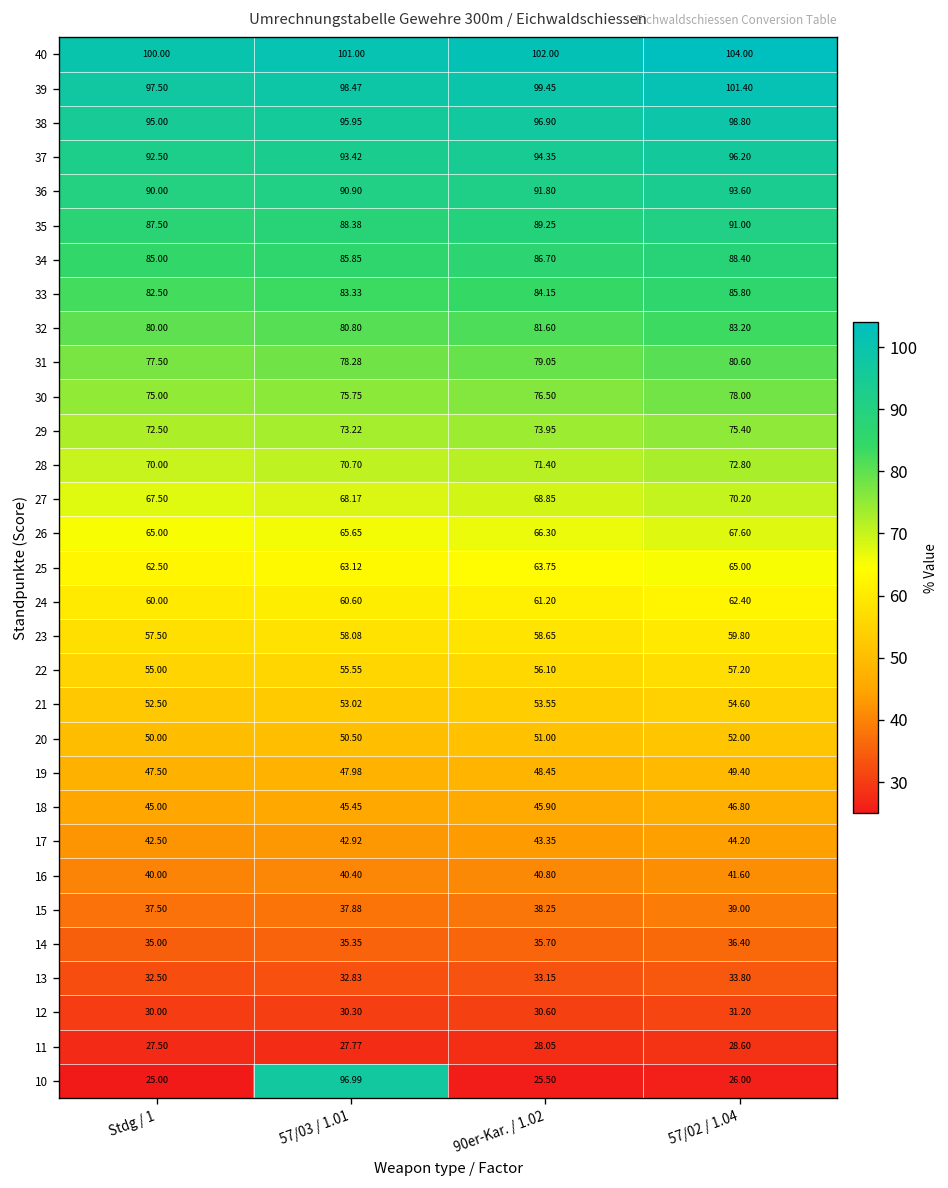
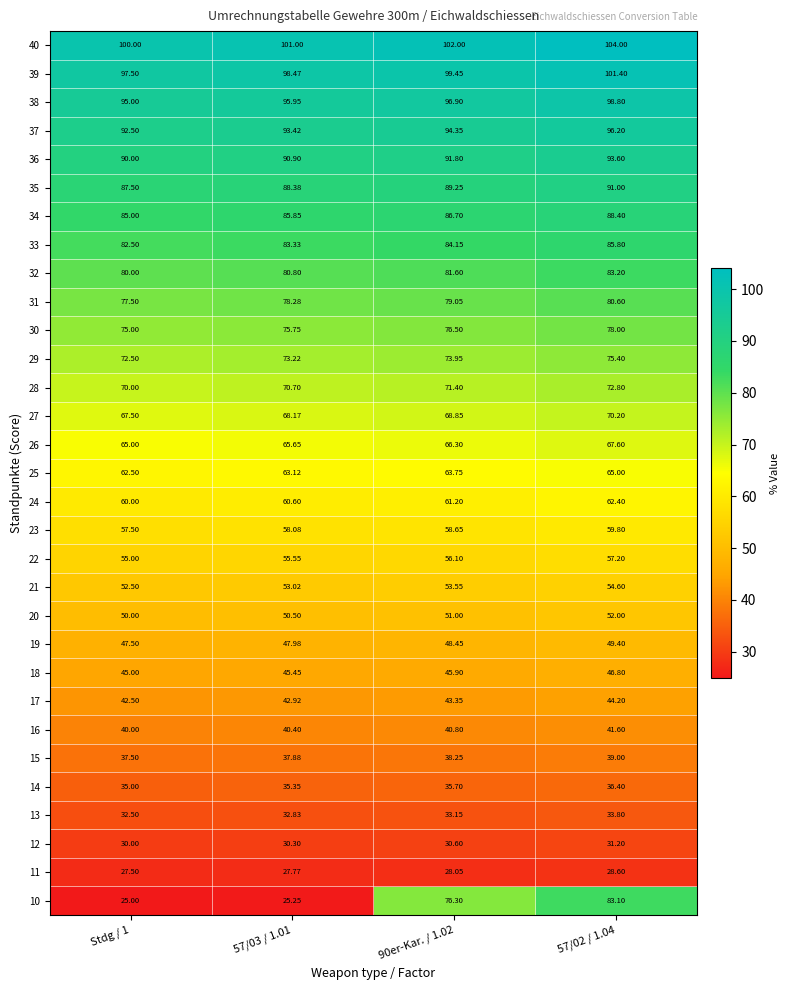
10, 57/03 / 1.01: 96.99 -> 25.25
10, 90er-Kar. / 1.02: 25.50 -> 76.30
10, 57/02 / 1.04: 26.00 -> 83.10
